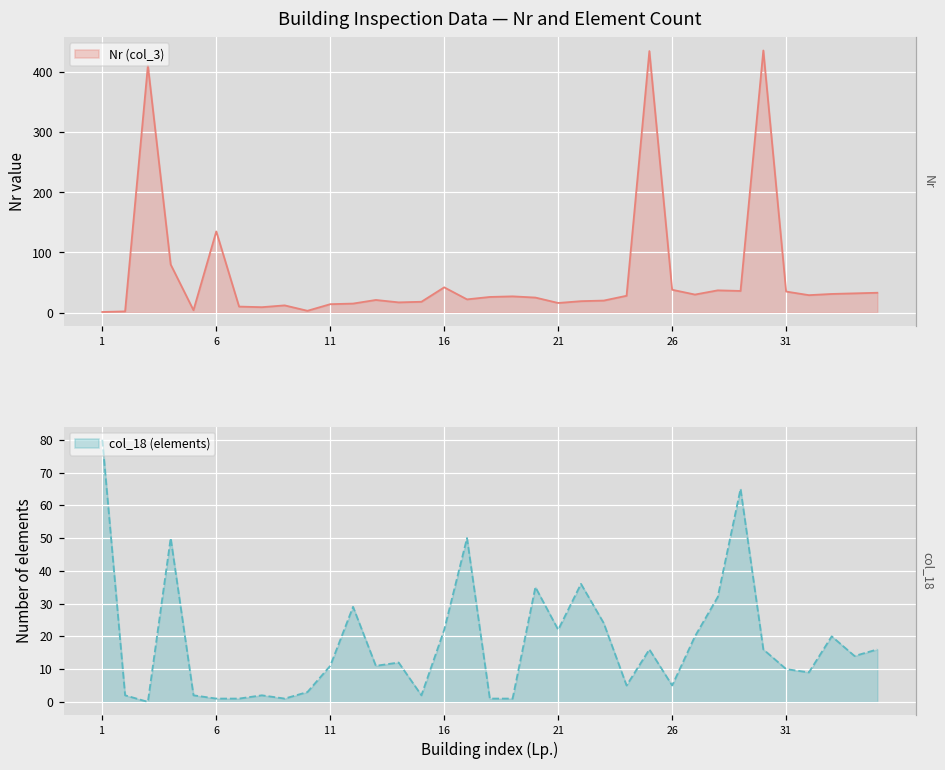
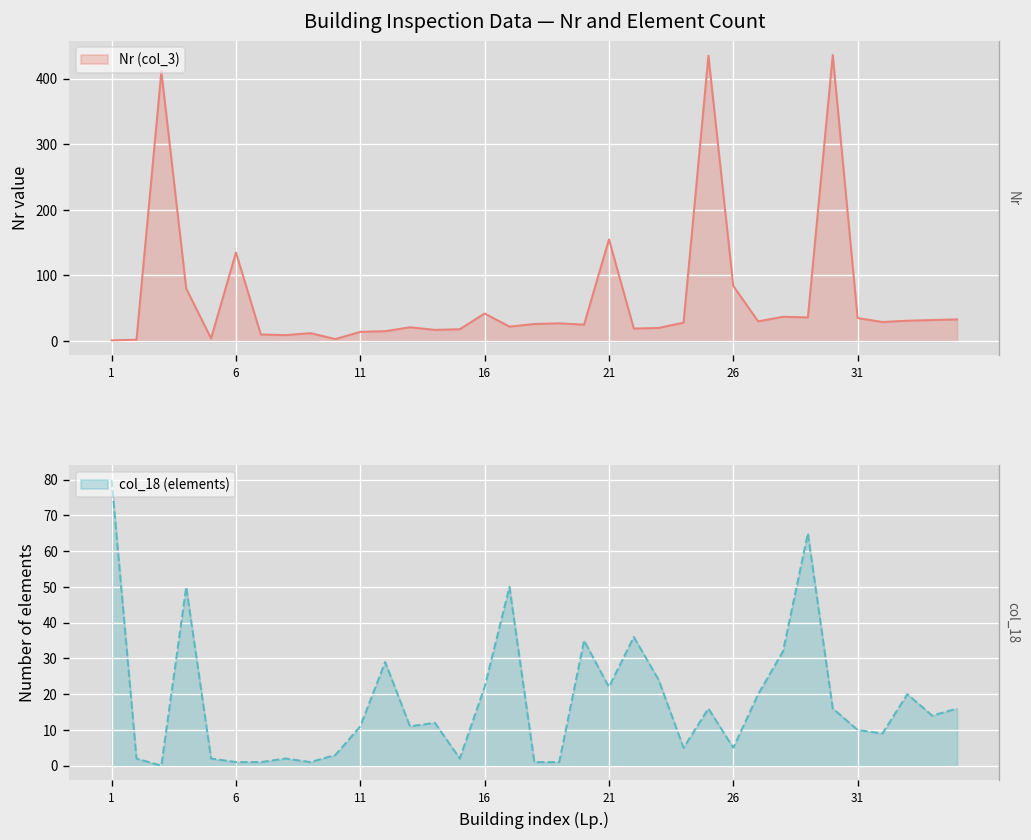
Building Inspection Data — Nr and Element Count, 21: 20 -> 160
Building Inspection Data — Nr and Element Count, 26: 40 -> 80
